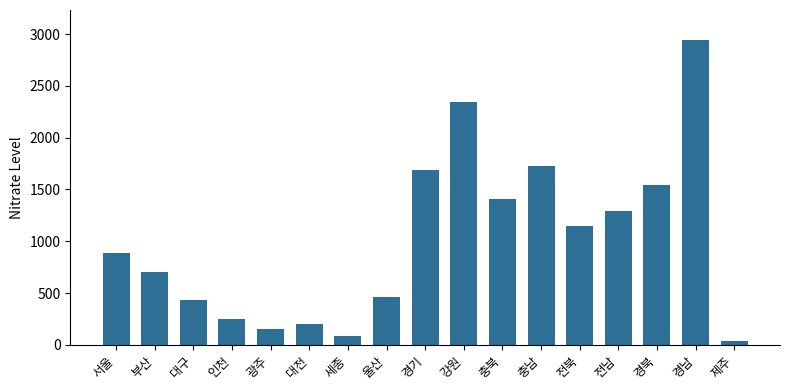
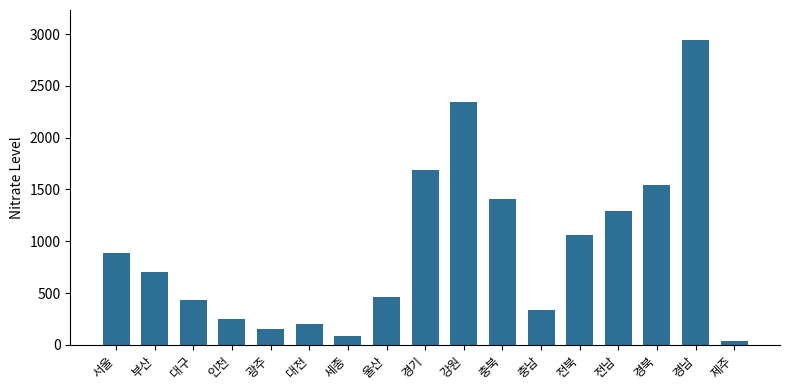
충남: 1730 -> 330
전북: 1150 -> 1060
